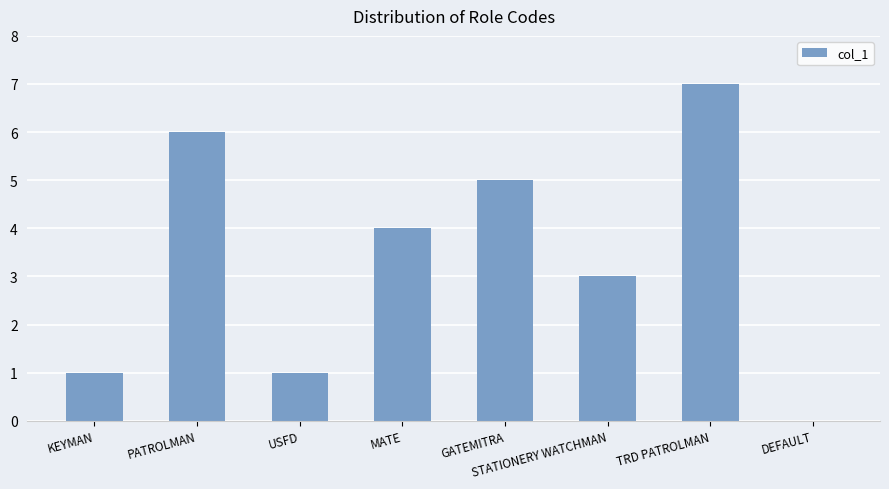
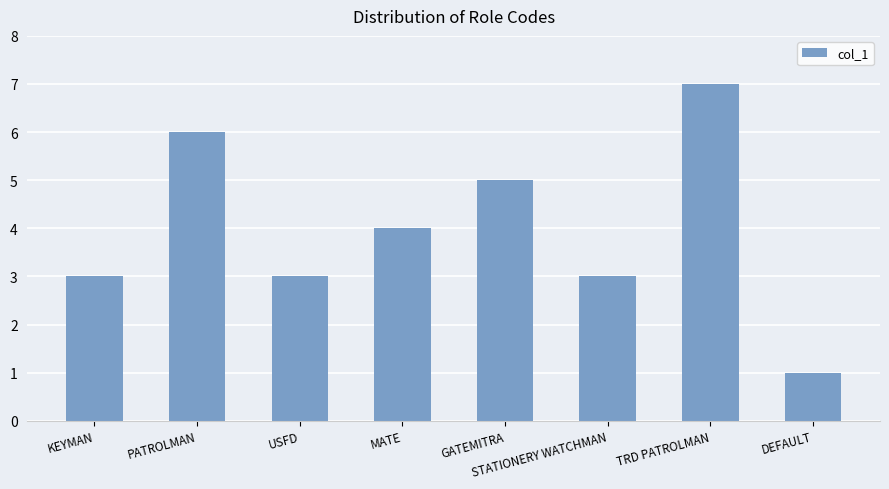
KEYMAN: 1 -> 3
USFD: 1 -> 3
DEFAULT: 0 -> 1
